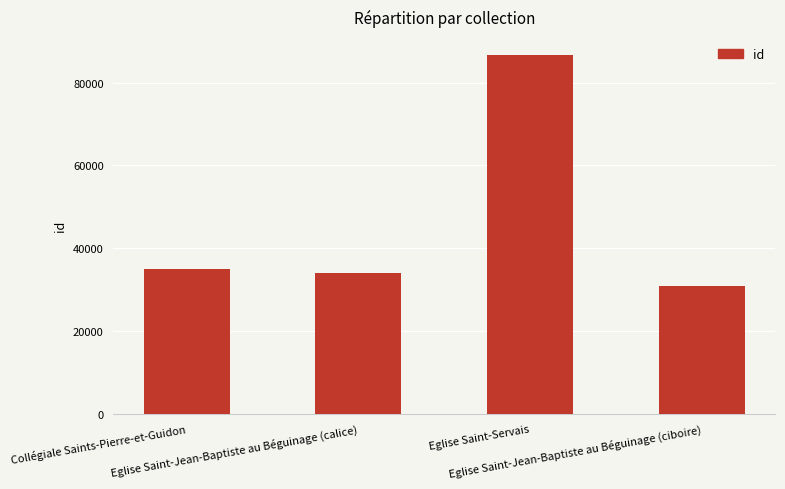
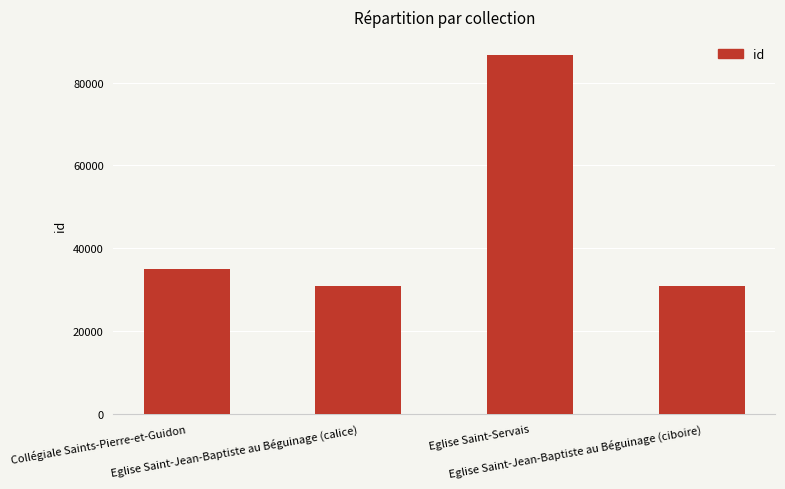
Eglise Saint-Jean-Baptiste au Béguinage (calice): 34000 -> 31000
